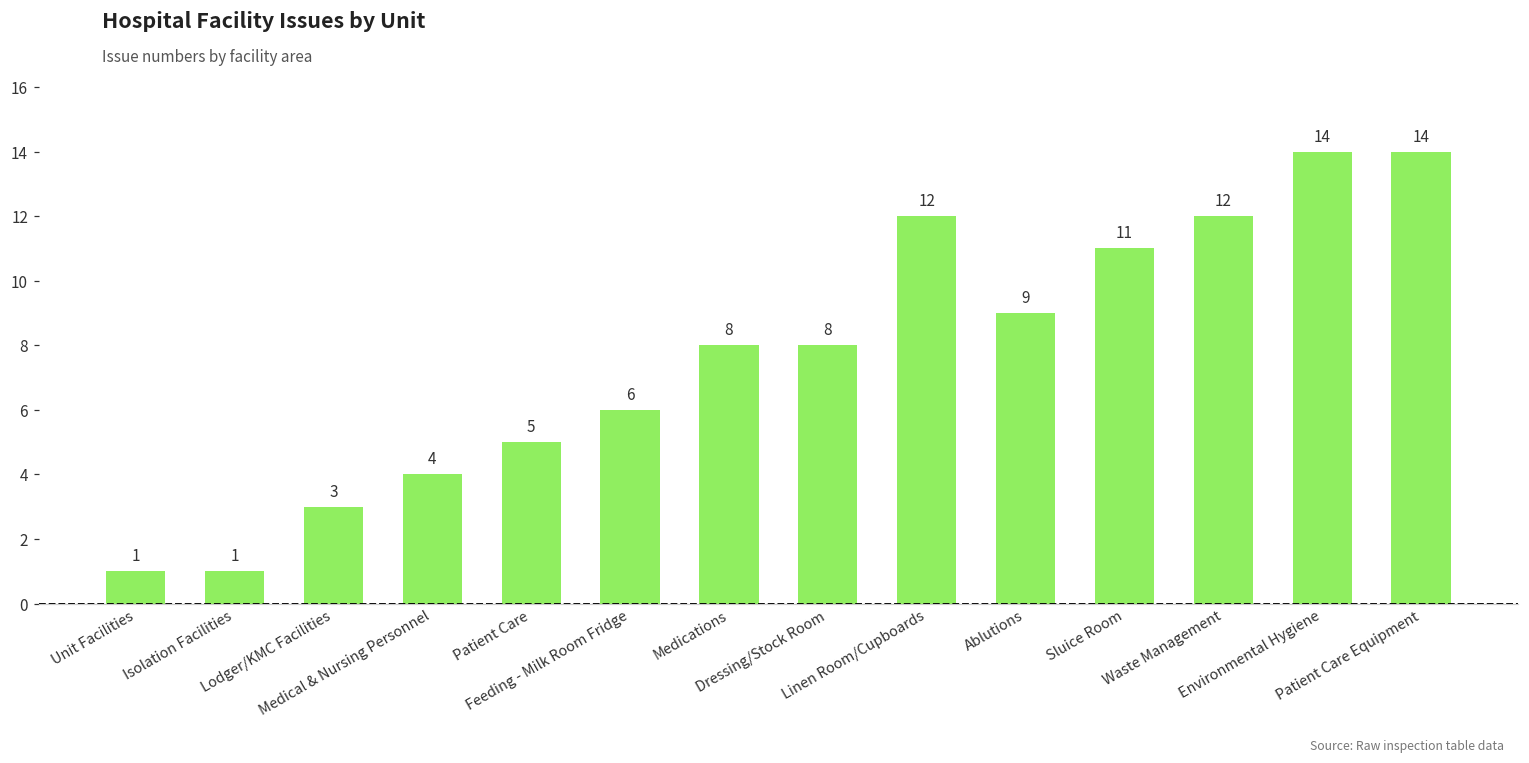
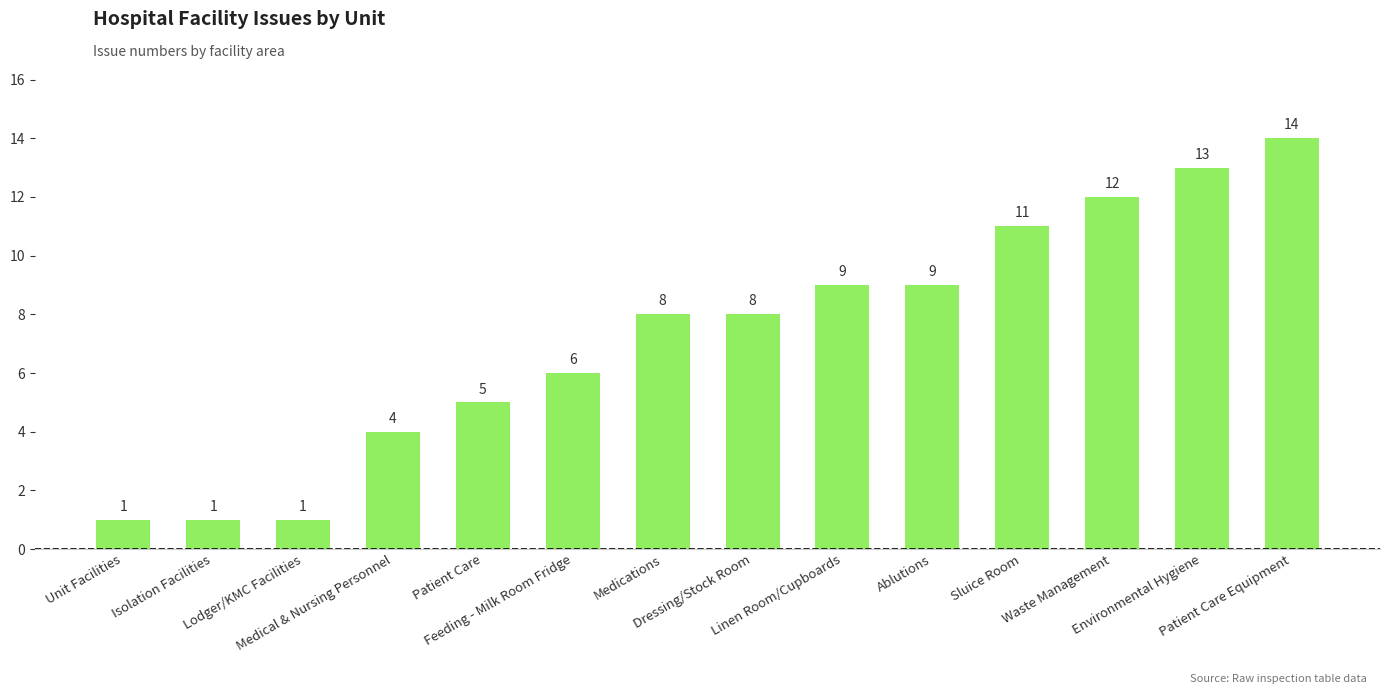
Lodger/KMC Facilities: 3 -> 1
Linen Room/Cupboards: 12 -> 9
Environmental Hygiene: 14 -> 13
